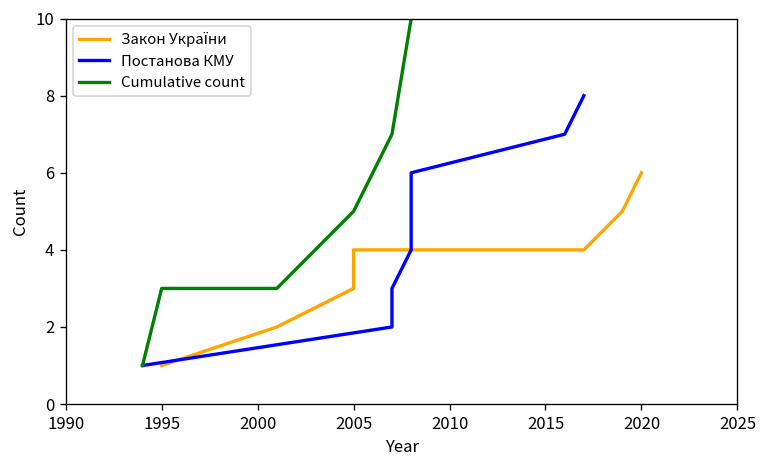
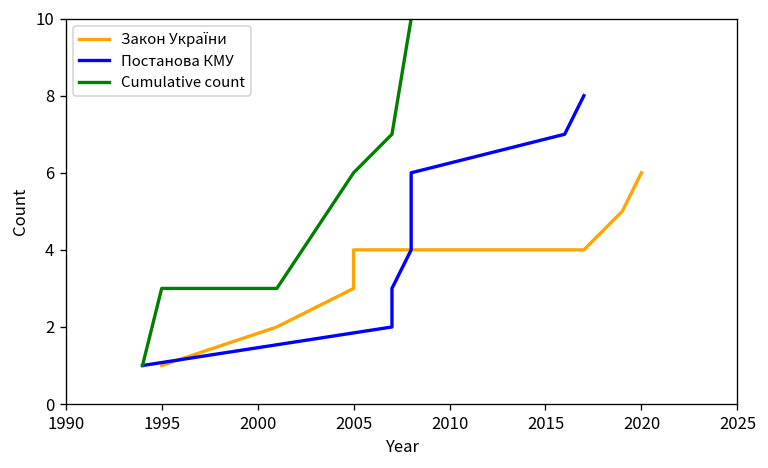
Cumulative count, 2005: 5 -> 6
